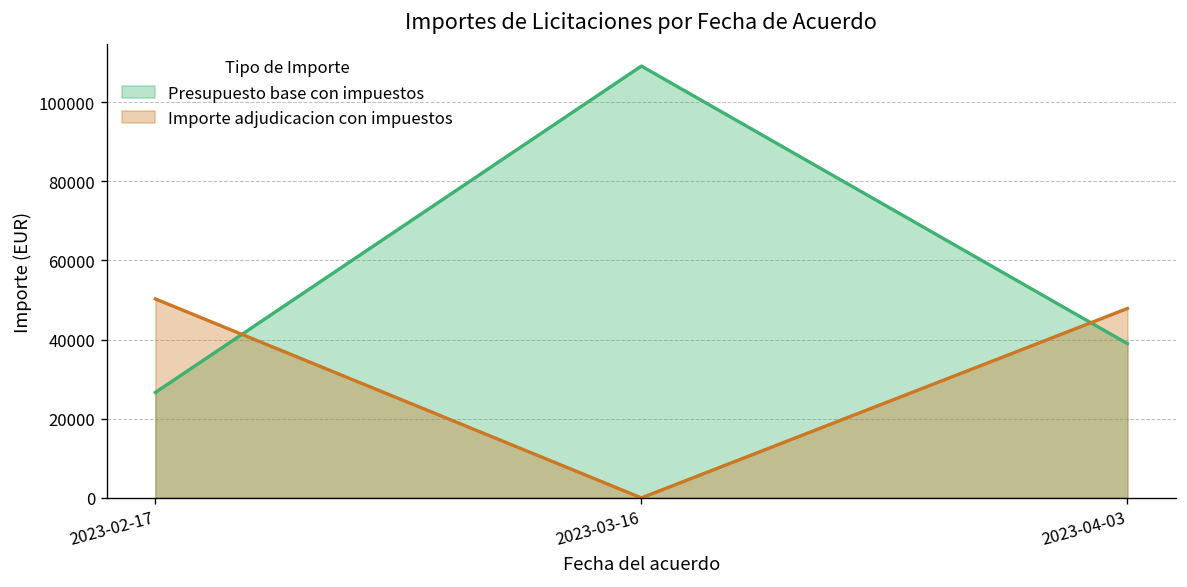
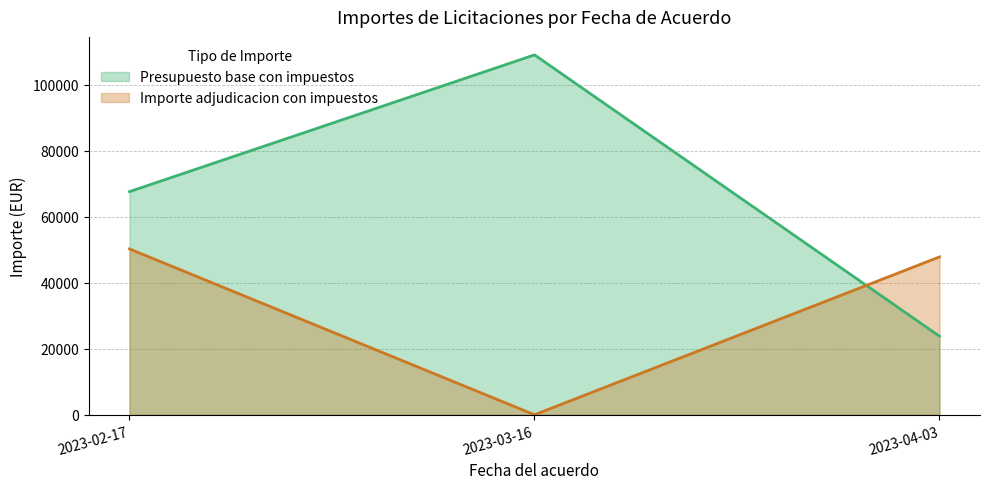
Presupuesto base con impuestos, 2023-02-17: 27000 -> 68000
Presupuesto base con impuestos, 2023-04-03: 39000 -> 24000
